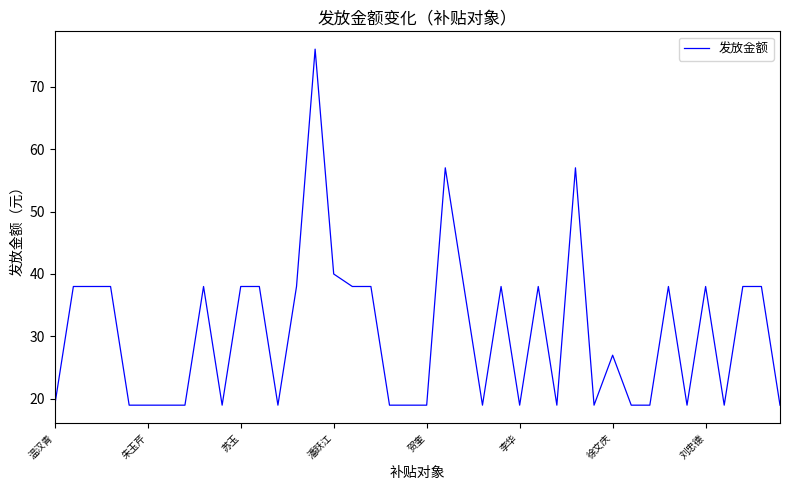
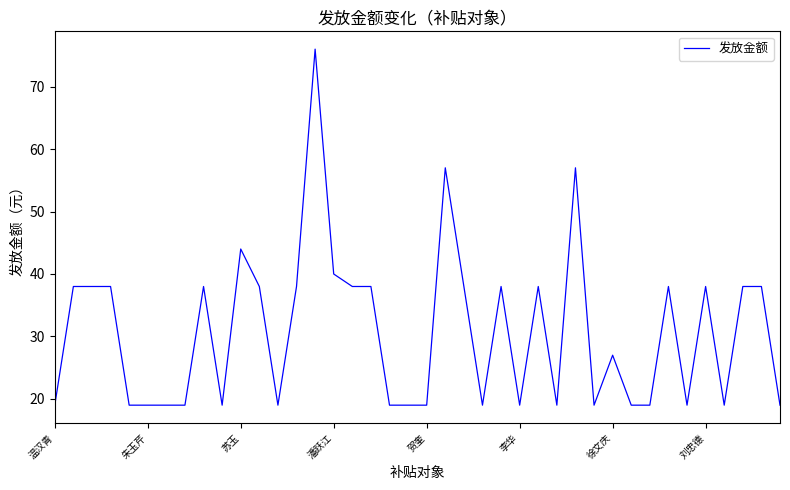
苏玉: 38 -> 44
